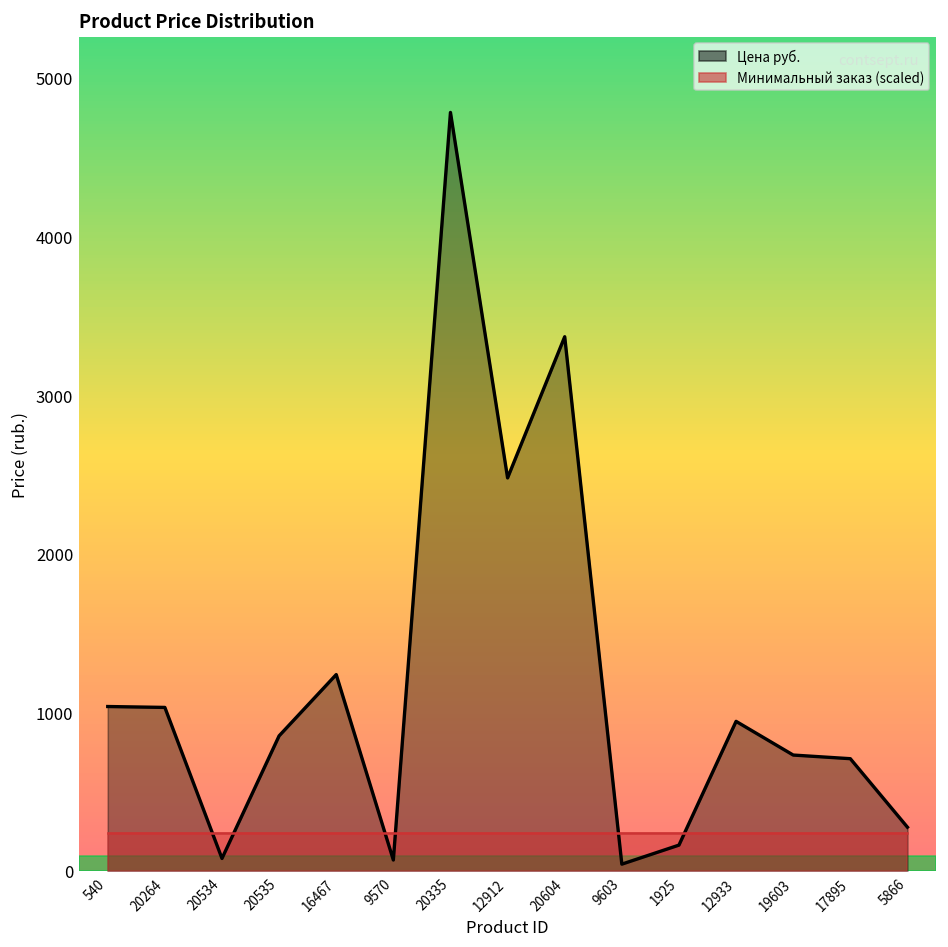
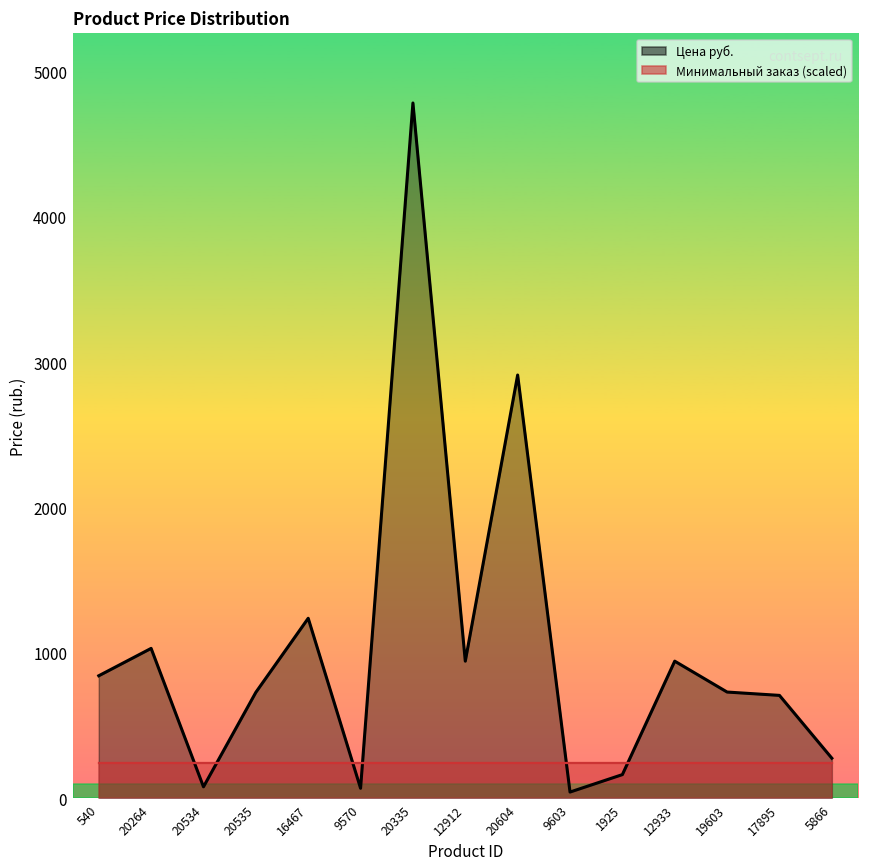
Цена руб., 540: 1040 -> 840
Цена руб., 20535: 850 -> 730
Цена руб., 12912: 2480 -> 940
Цена руб., 20604: 3370 -> 2910
